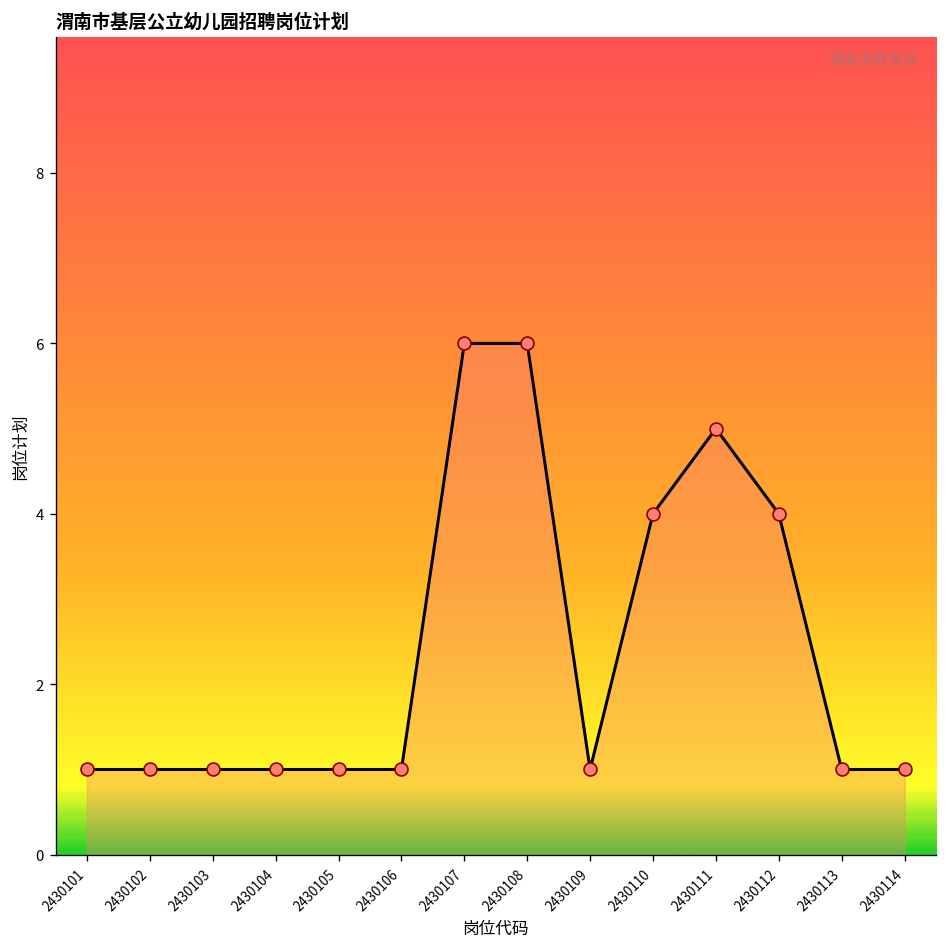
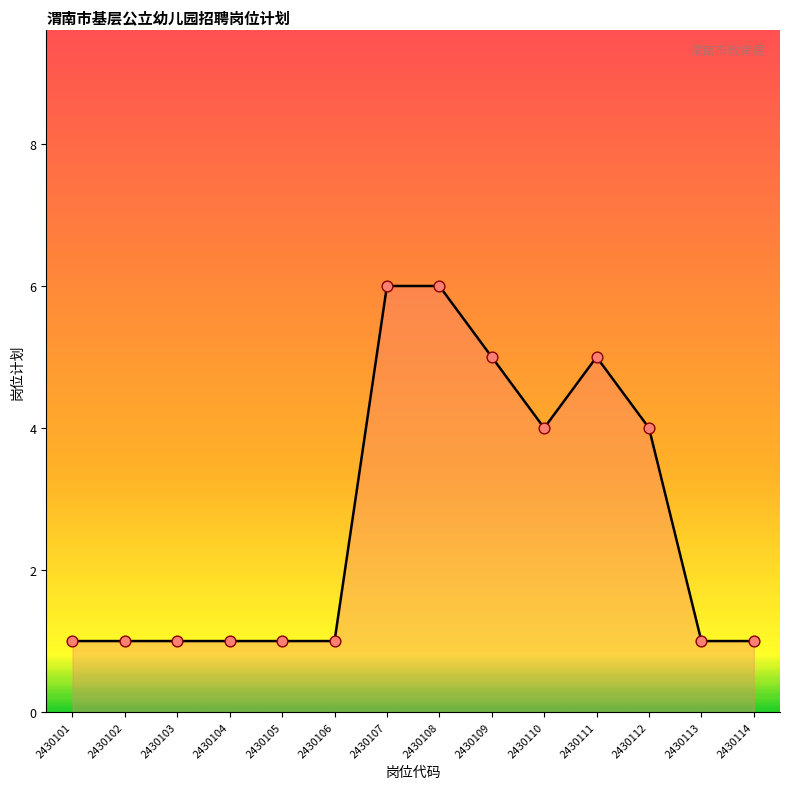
2430109: 1 -> 5
